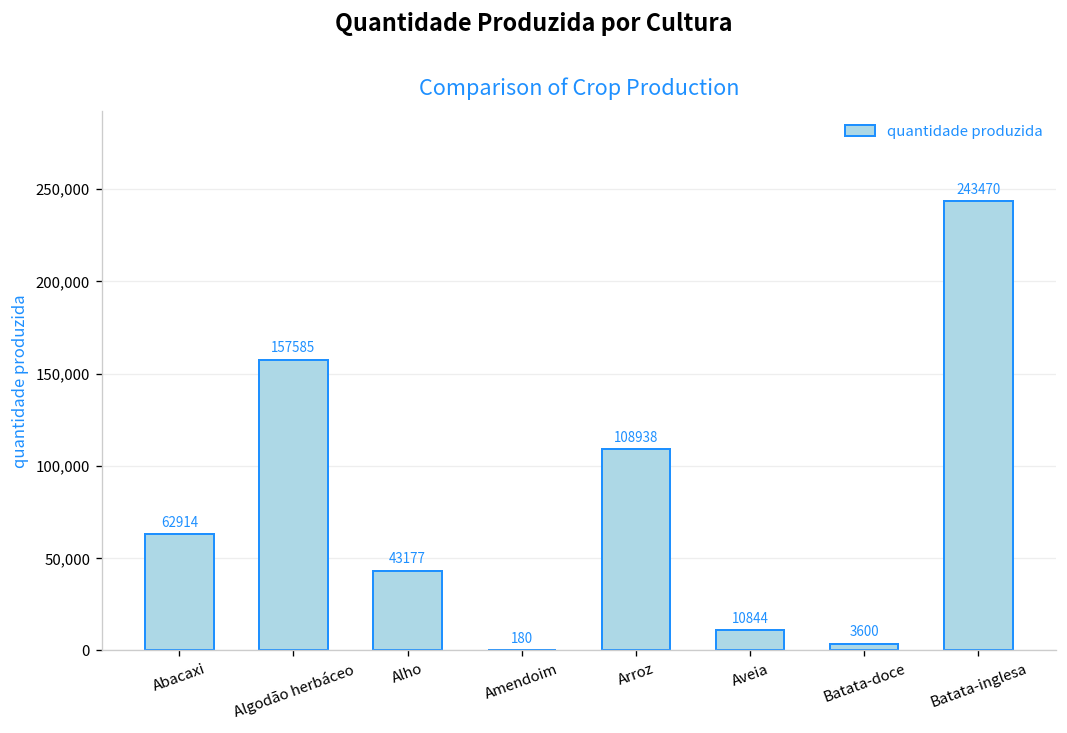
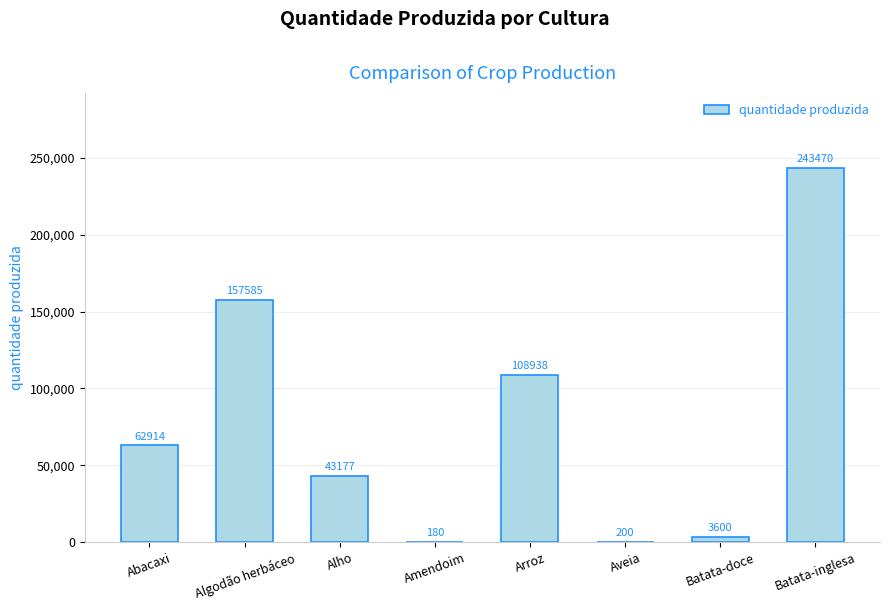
Aveia: 10844 -> 200
